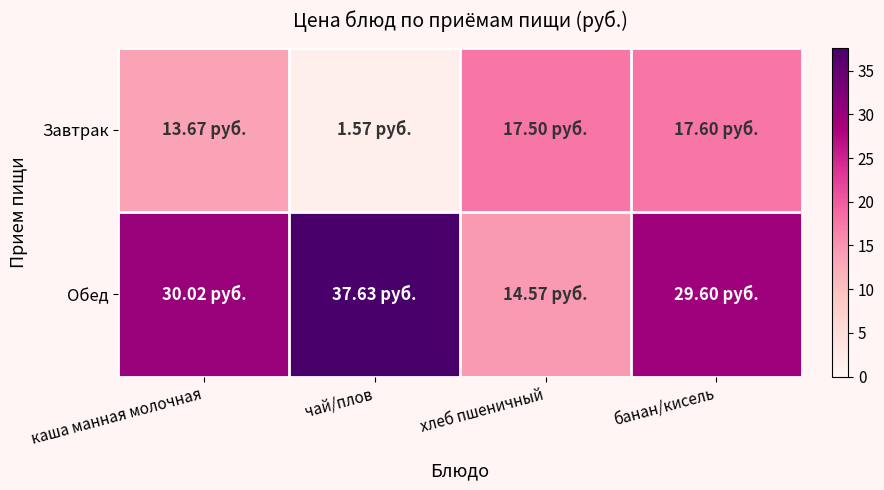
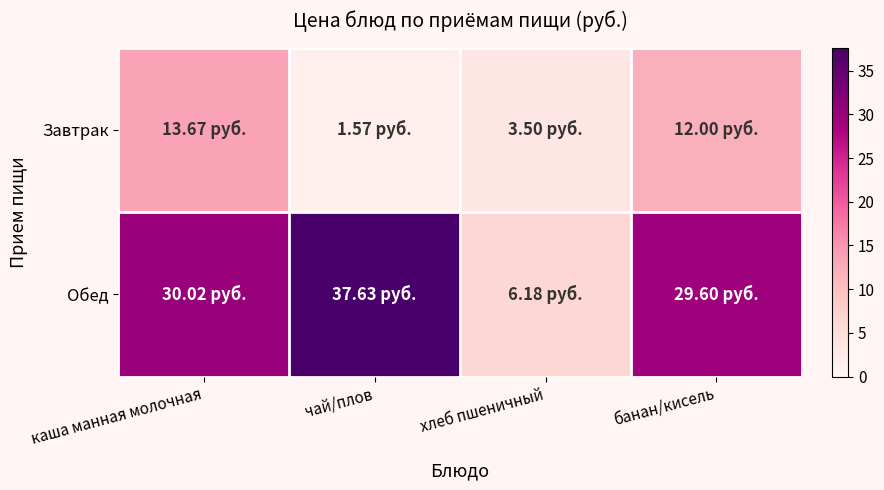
Завтрак, хлеб пшеничный: 17.50 -> 3.50
Завтрак, банан/кисель: 17.60 -> 12.00
Обед, хлеб пшеничный: 14.57 -> 6.18
